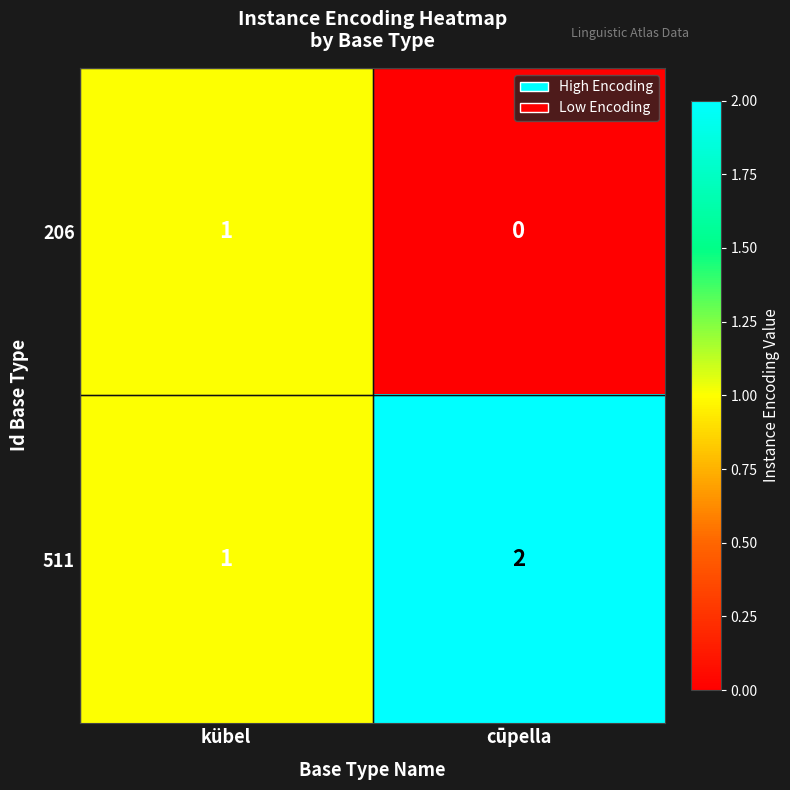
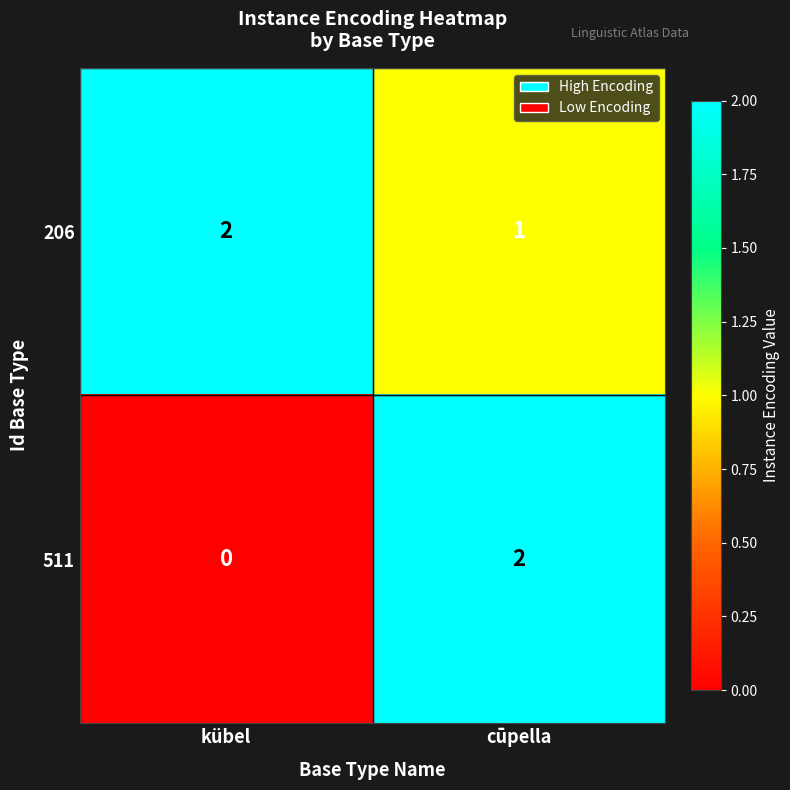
206, kübel: 1 -> 2
206, cūpella: 0 -> 1
511, kübel: 1 -> 0
